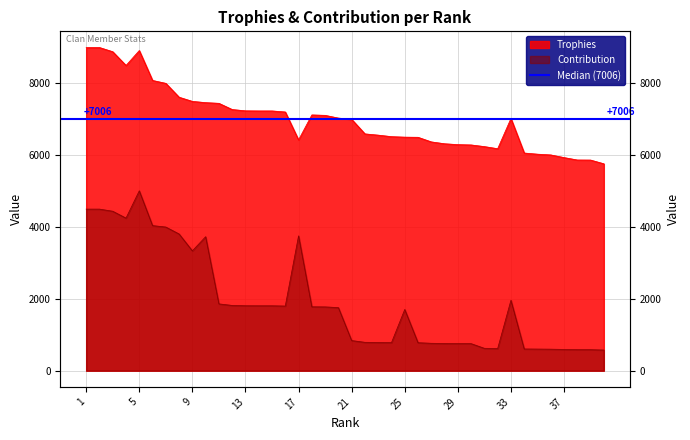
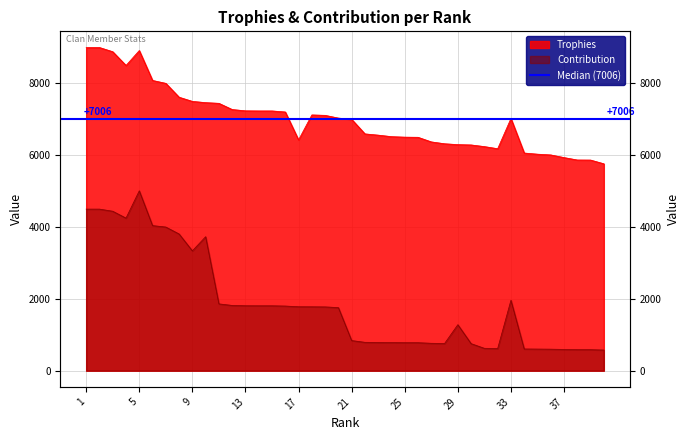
Contribution, 17: 3800 -> 1800
Contribution, 25: 1700 -> 800
Contribution, 29: 800 -> 1300
